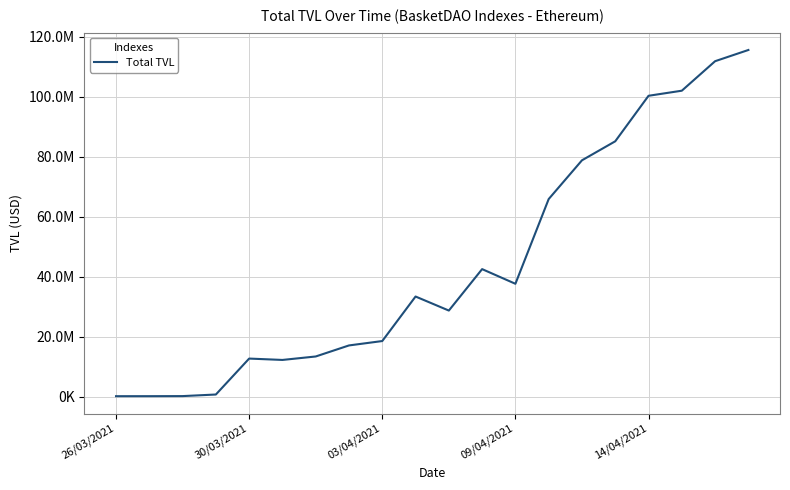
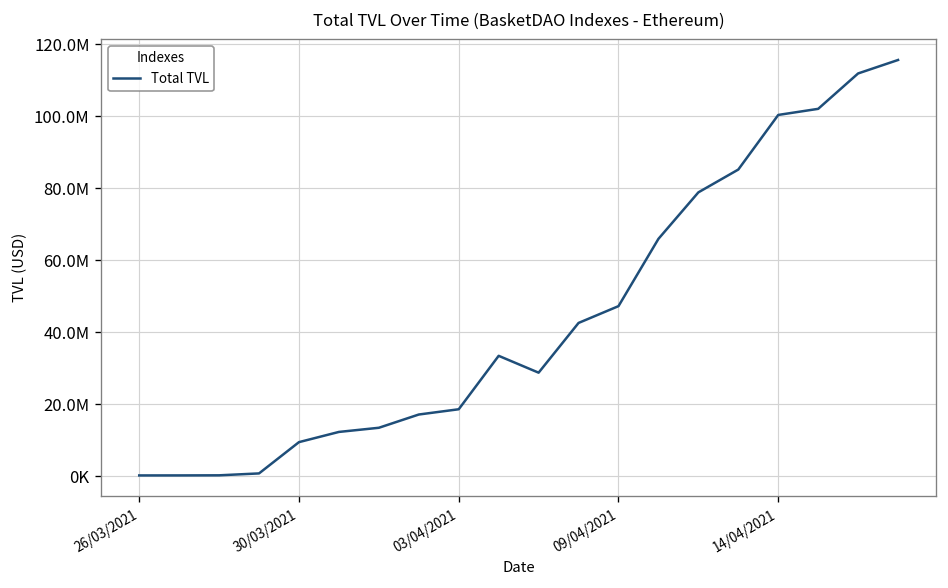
30/03/2021: 13000000 -> 9000000
09/04/2021: 38000000 -> 47000000
